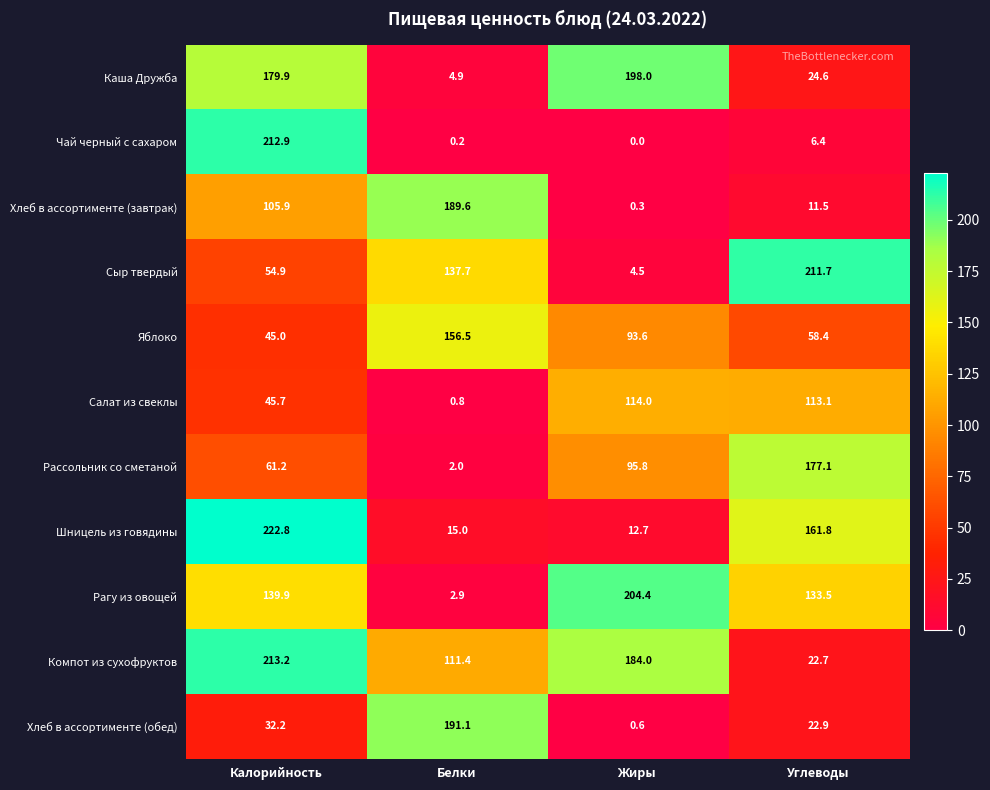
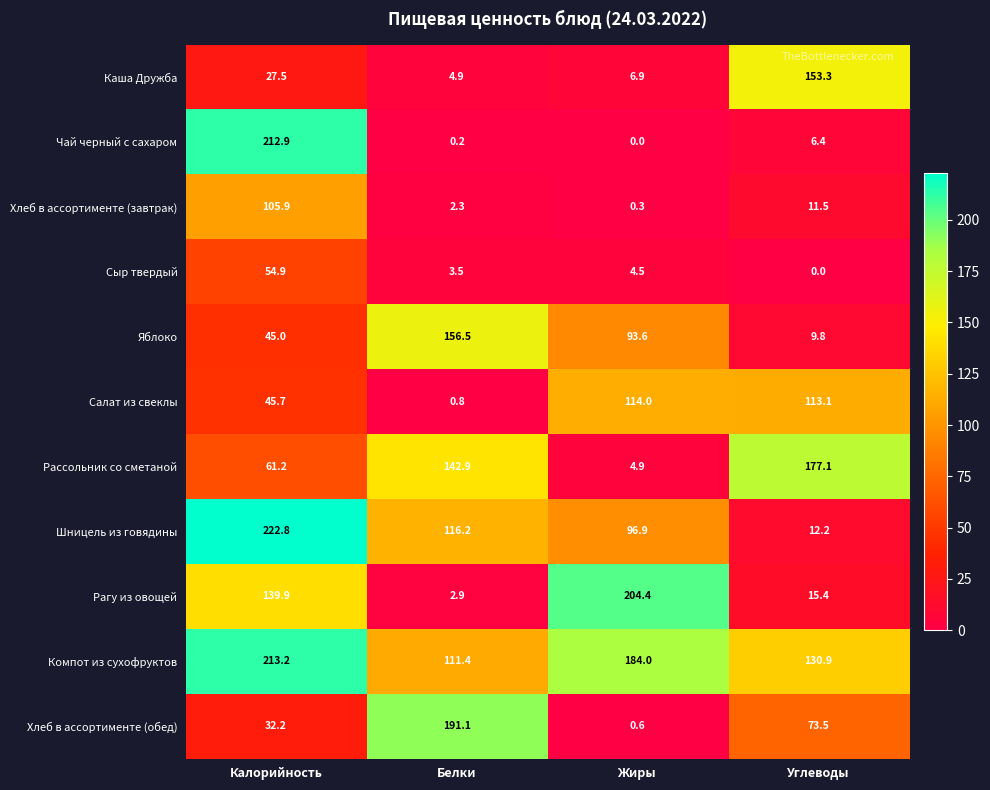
Каша Дружба, Калорийность: 179.9 -> 27.5
Каша Дружба, Жиры: 198.0 -> 6.9
Каша Дружба, Углеводы: 24.6 -> 153.3
Хлеб в ассортименте (завтрак), Белки: 189.6 -> 2.3
Сыр твердый, Белки: 137.7 -> 3.5
Сыр твердый, Углеводы: 211.7 -> 0.0
Яблоко, Углеводы: 58.4 -> 9.8
Рассольник со сметаной, Белки: 2.0 -> 142.9
Рассольник со сметаной, Жиры: 95.8 -> 4.9
Шницель из говядины, Белки: 15.0 -> 116.2
Шницель из говядины, Жиры: 12.7 -> 96.9
Шницель из говядины, Углеводы: 161.8 -> 12.2
Рагу из овощей, Углеводы: 133.5 -> 15.4
Компот из сухофруктов, Углеводы: 22.7 -> 130.9
Хлеб в ассортименте (обед), Углеводы: 22.9 -> 73.5
